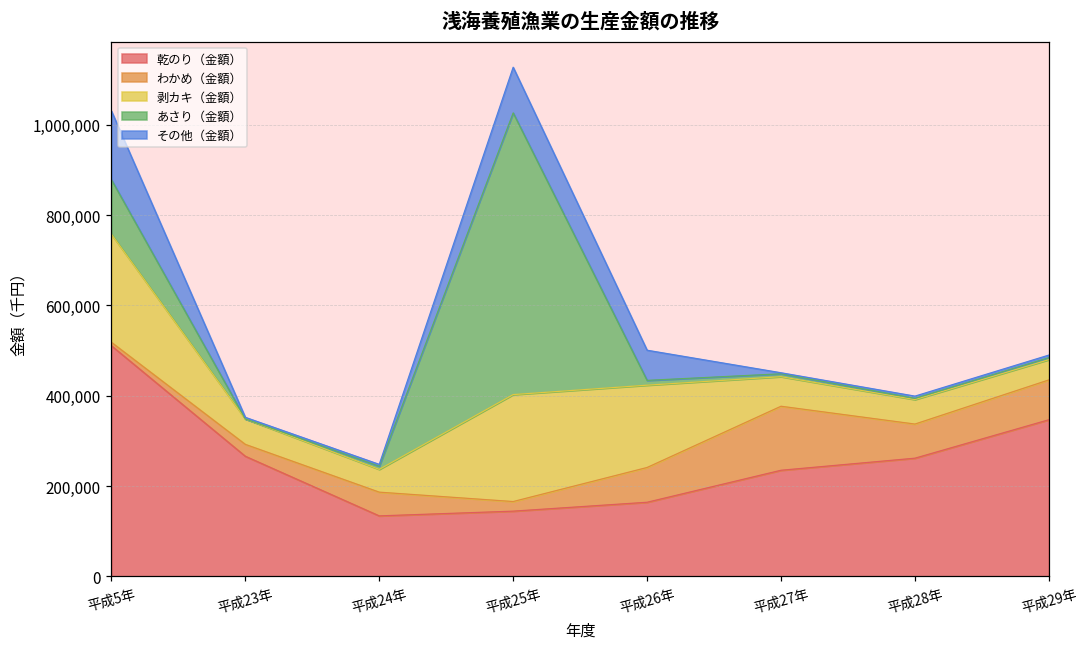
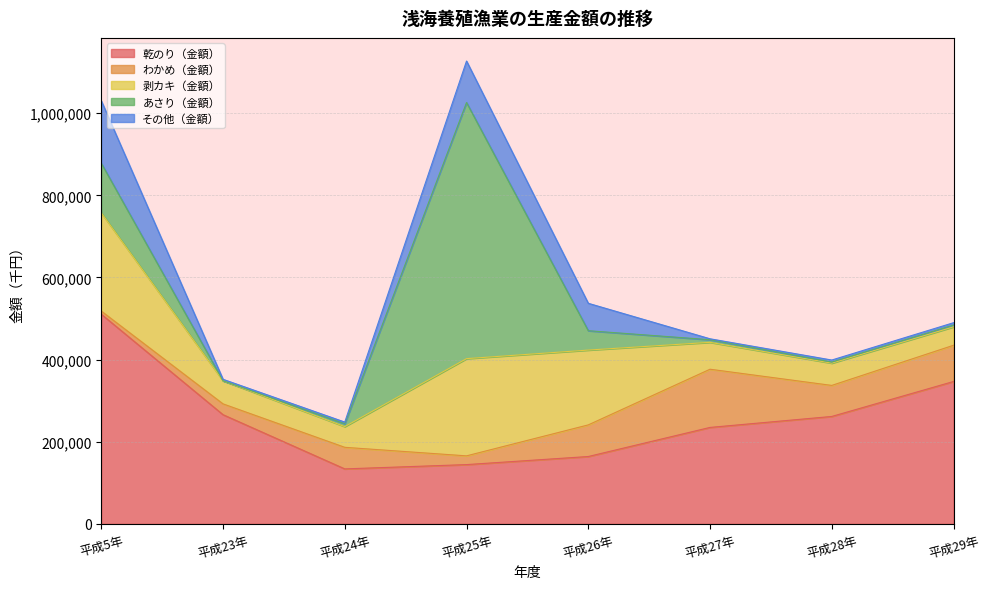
あさり（金額）, 平成26年: 10,000 -> 50,000
